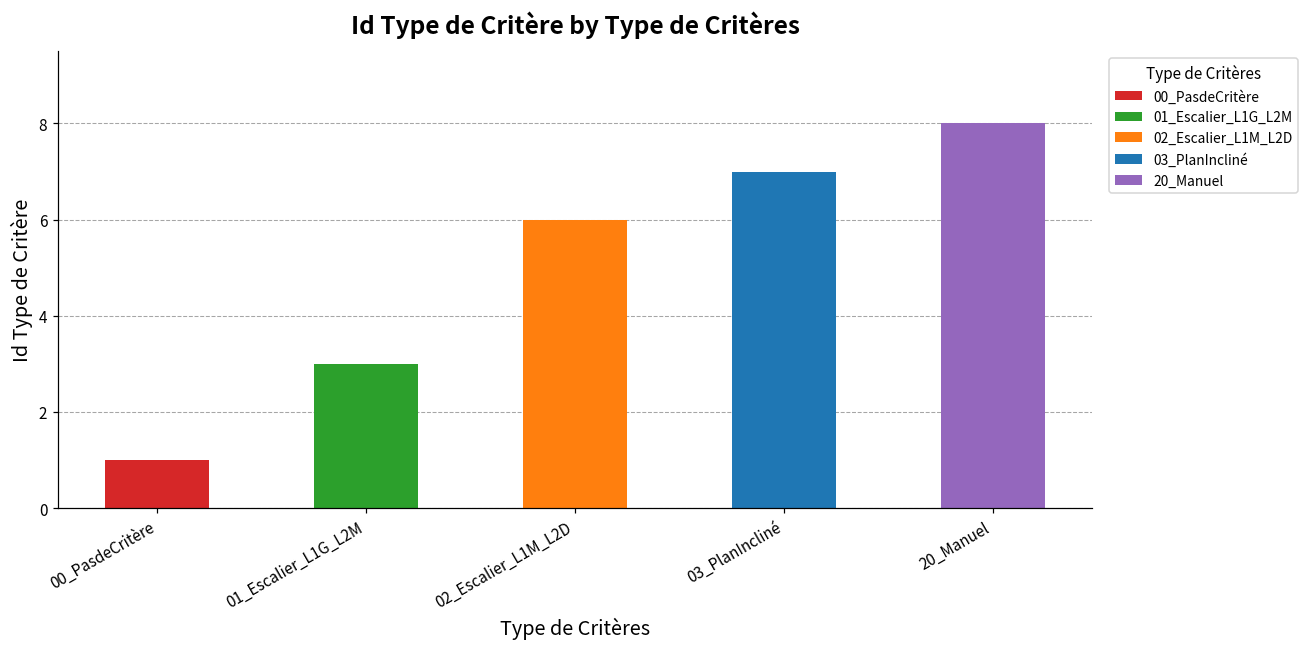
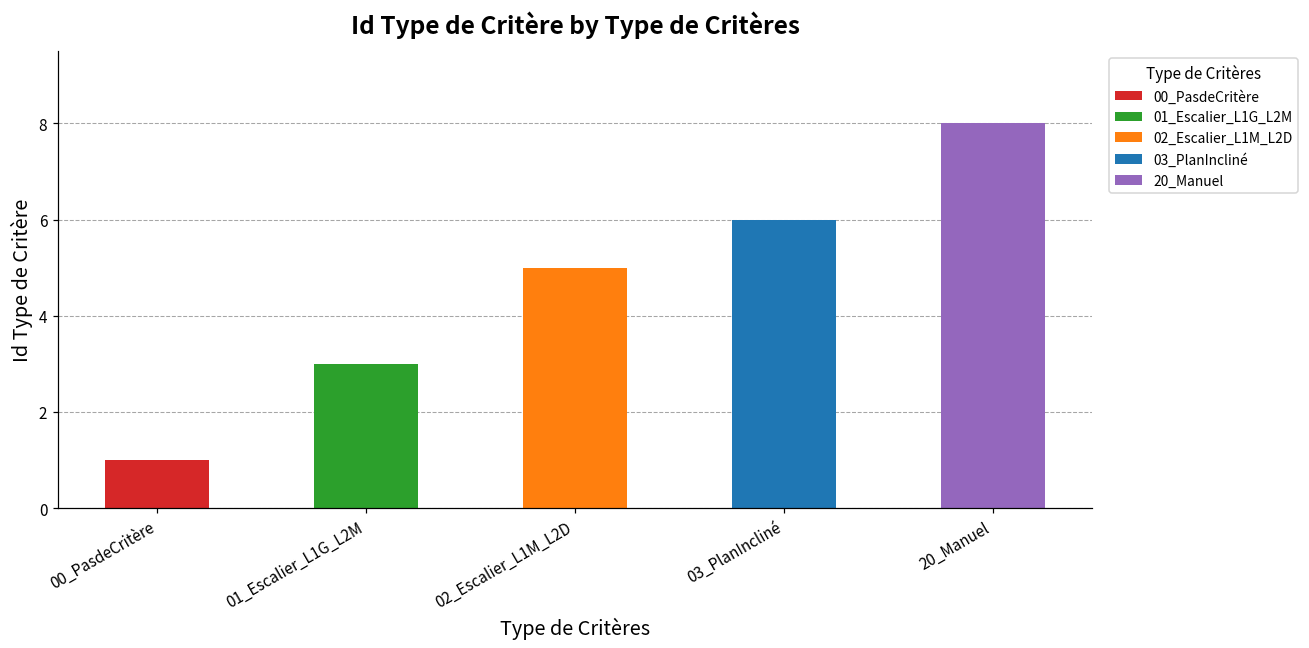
02_Escalier_L1M_L2D: 6 -> 5
03_PlanIncliné: 7 -> 6
